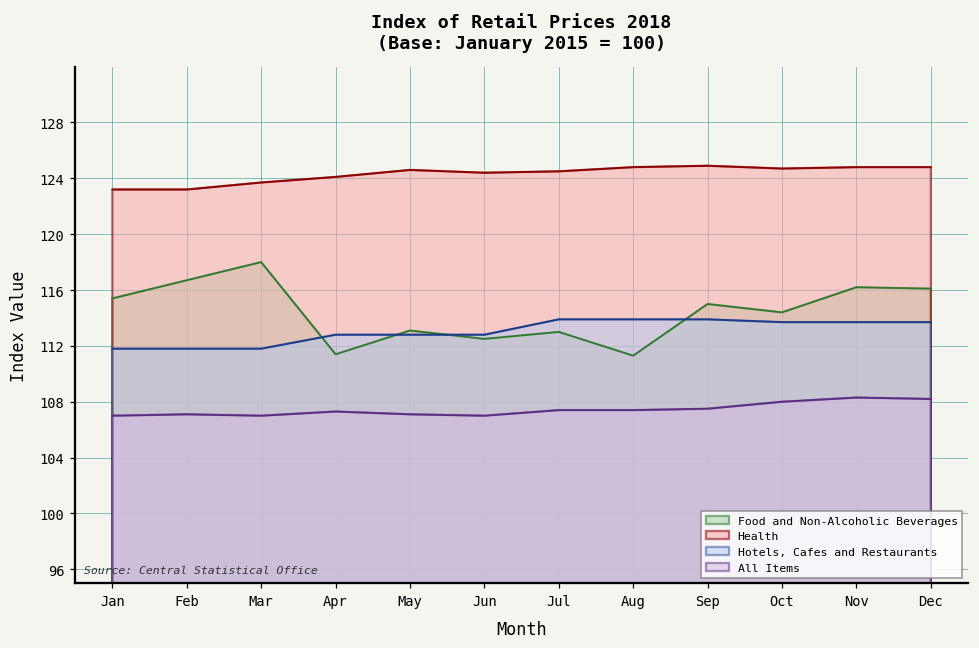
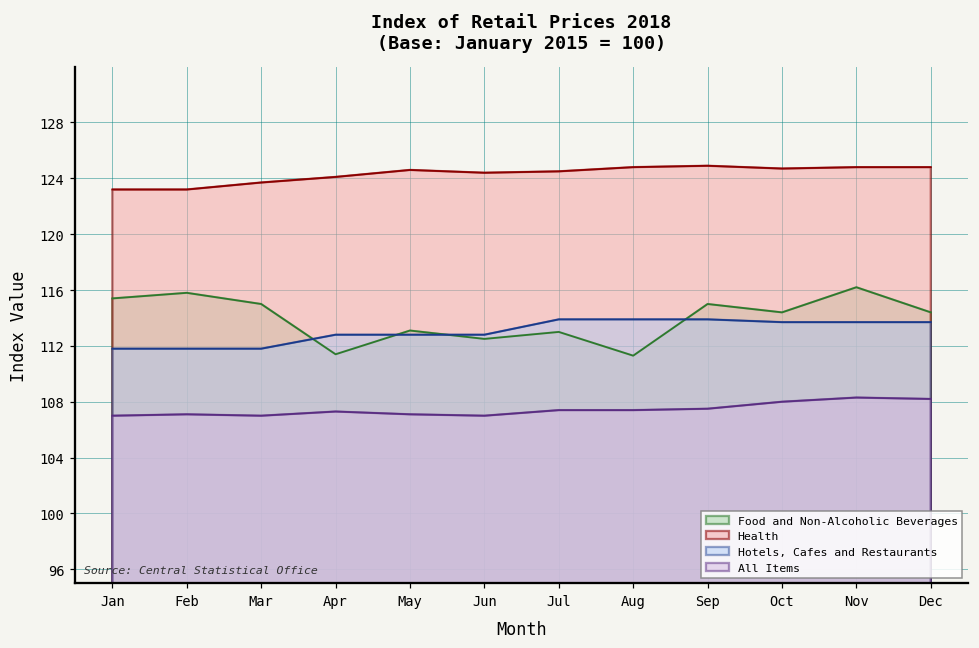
Food and Non-Alcoholic Beverages, Feb: 116.7 -> 115.8
Food and Non-Alcoholic Beverages, Mar: 118 -> 115
Food and Non-Alcoholic Beverages, Dec: 116.1 -> 114.4
